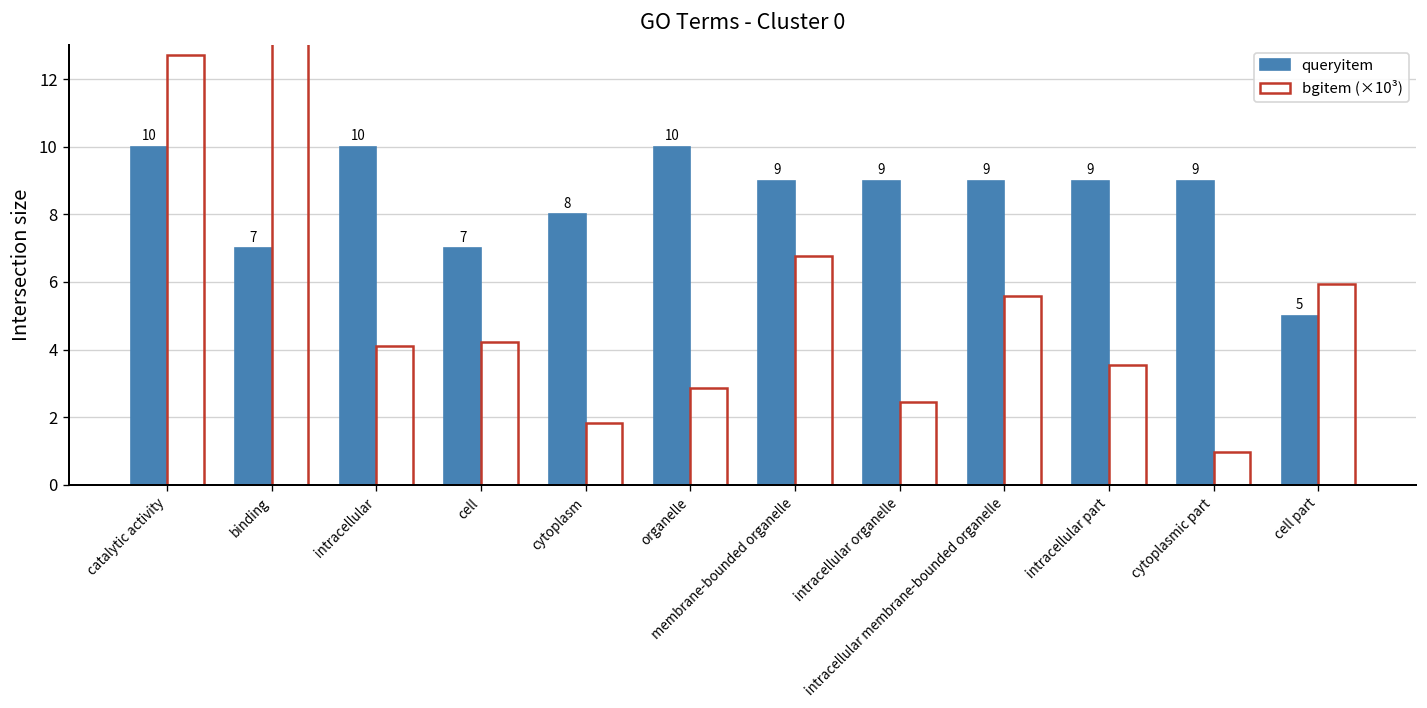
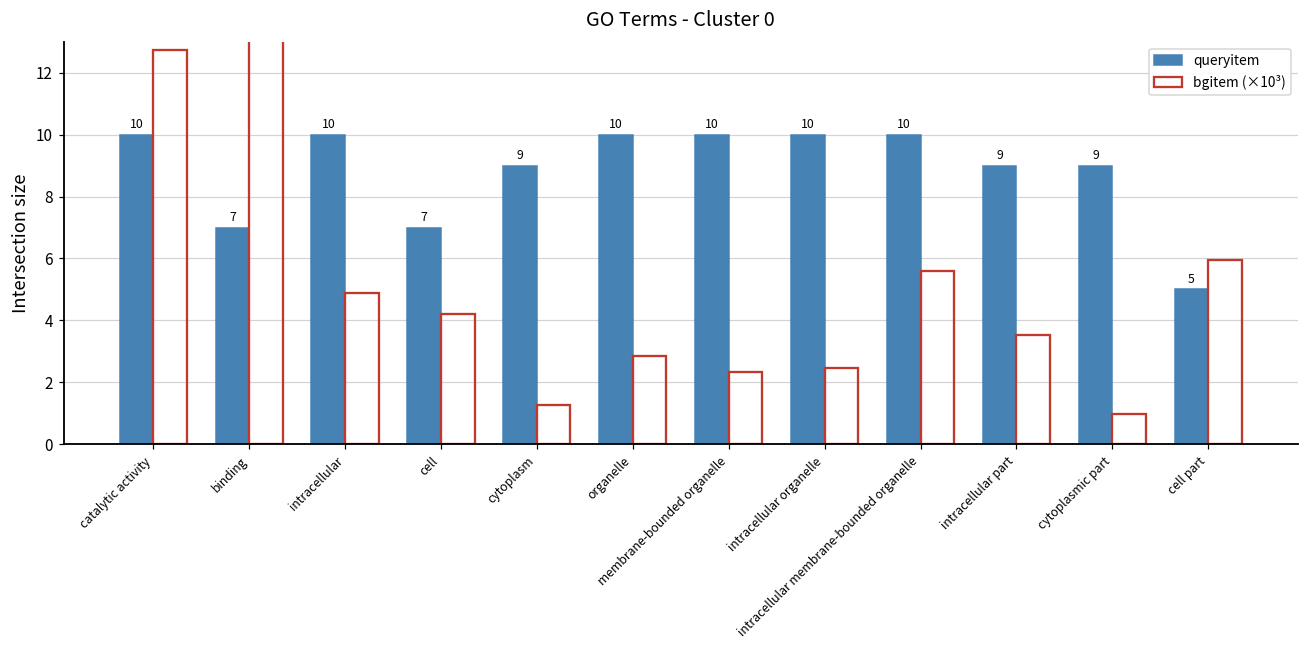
bgitem (×10³), intracellular: 4.1 -> 4.9
queryitem, cytoplasm: 8 -> 9
bgitem (×10³), cytoplasm: 1.8 -> 1.3
queryitem, membrane-bounded organelle: 9 -> 10
bgitem (×10³), membrane-bounded organelle: 6.8 -> 2.3
queryitem, intracellular organelle: 9 -> 10
queryitem, intracellular membrane-bounded organelle: 9 -> 10
